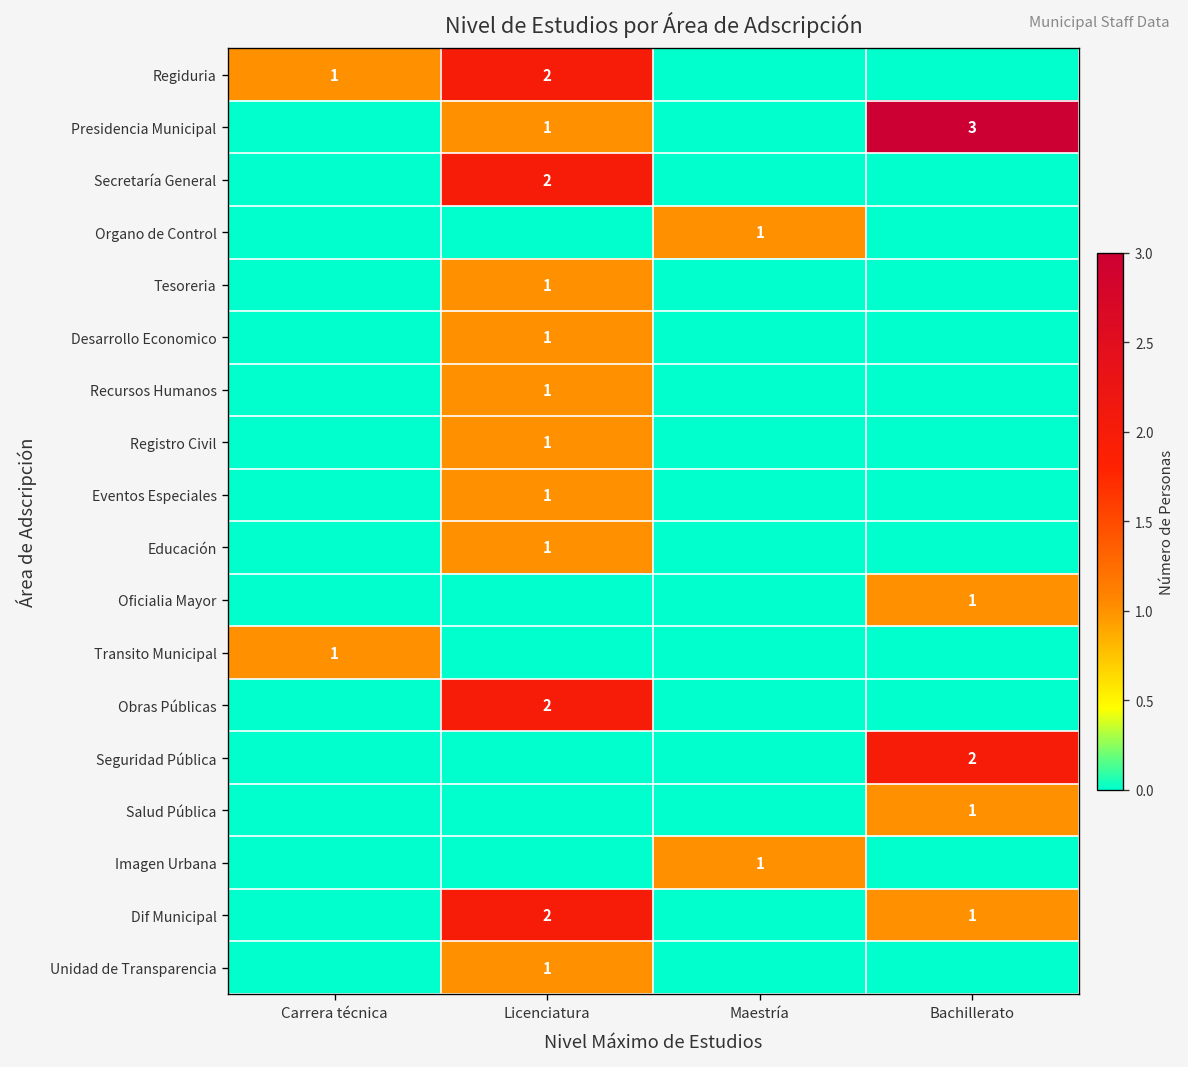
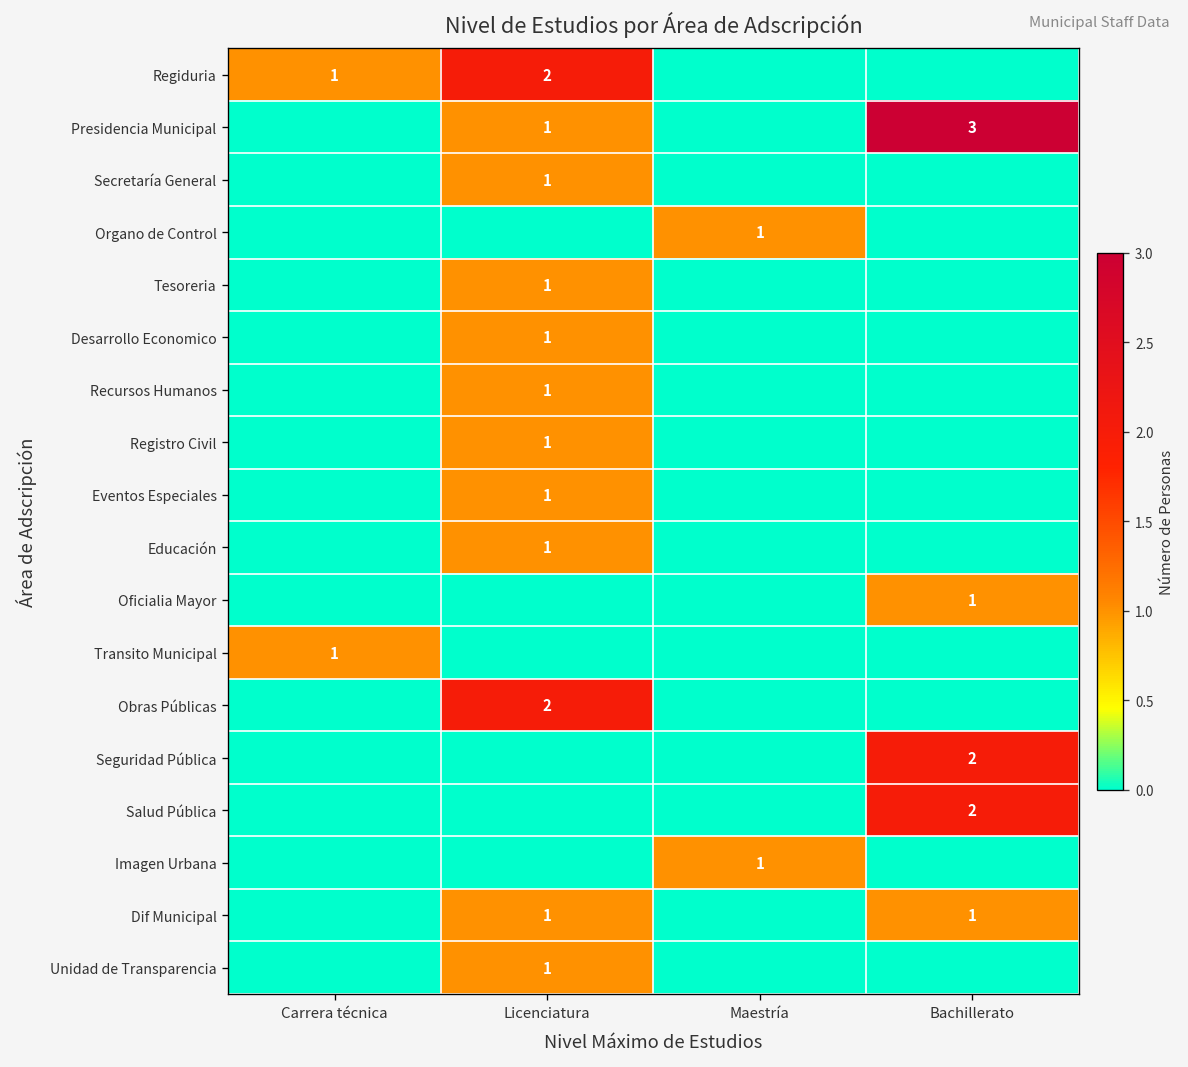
Secretaría General, Licenciatura: 2 -> 1
Salud Pública, Bachillerato: 1 -> 2
Dif Municipal, Licenciatura: 2 -> 1
